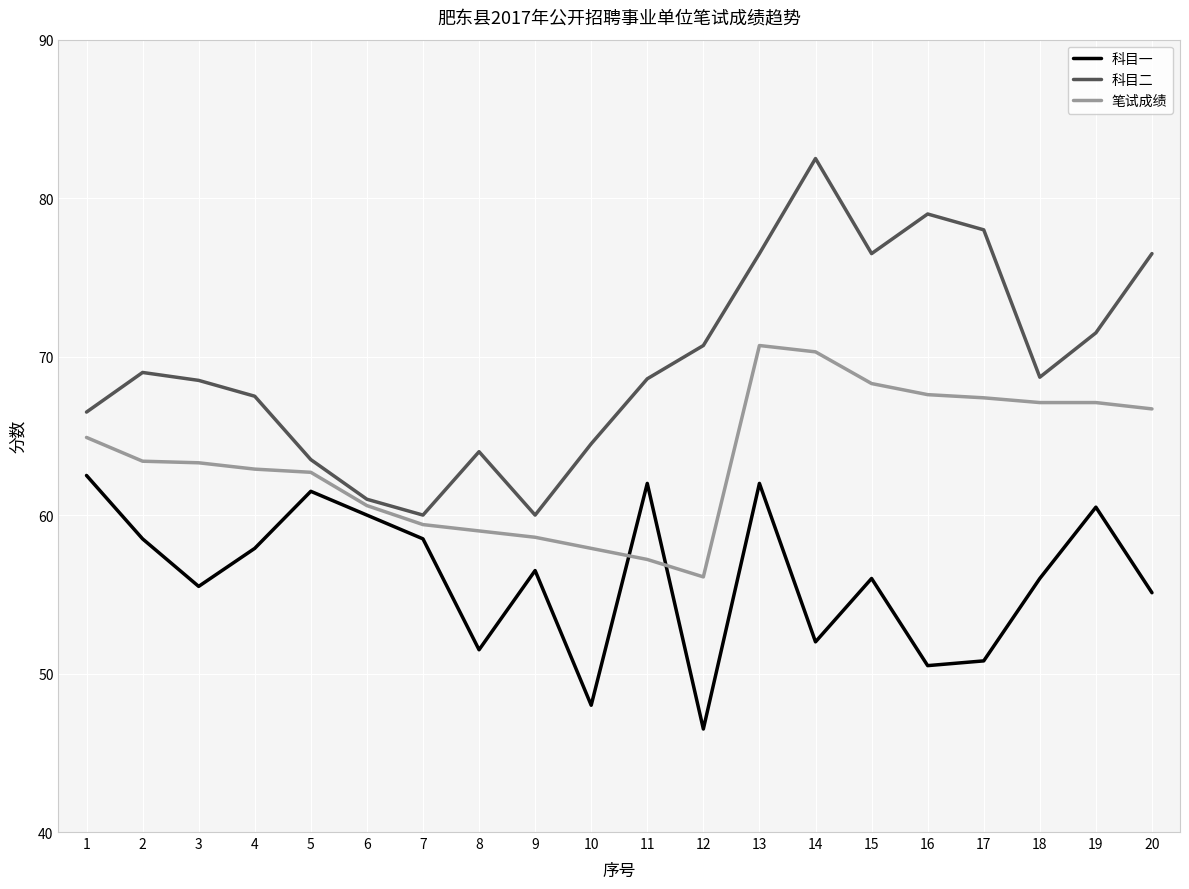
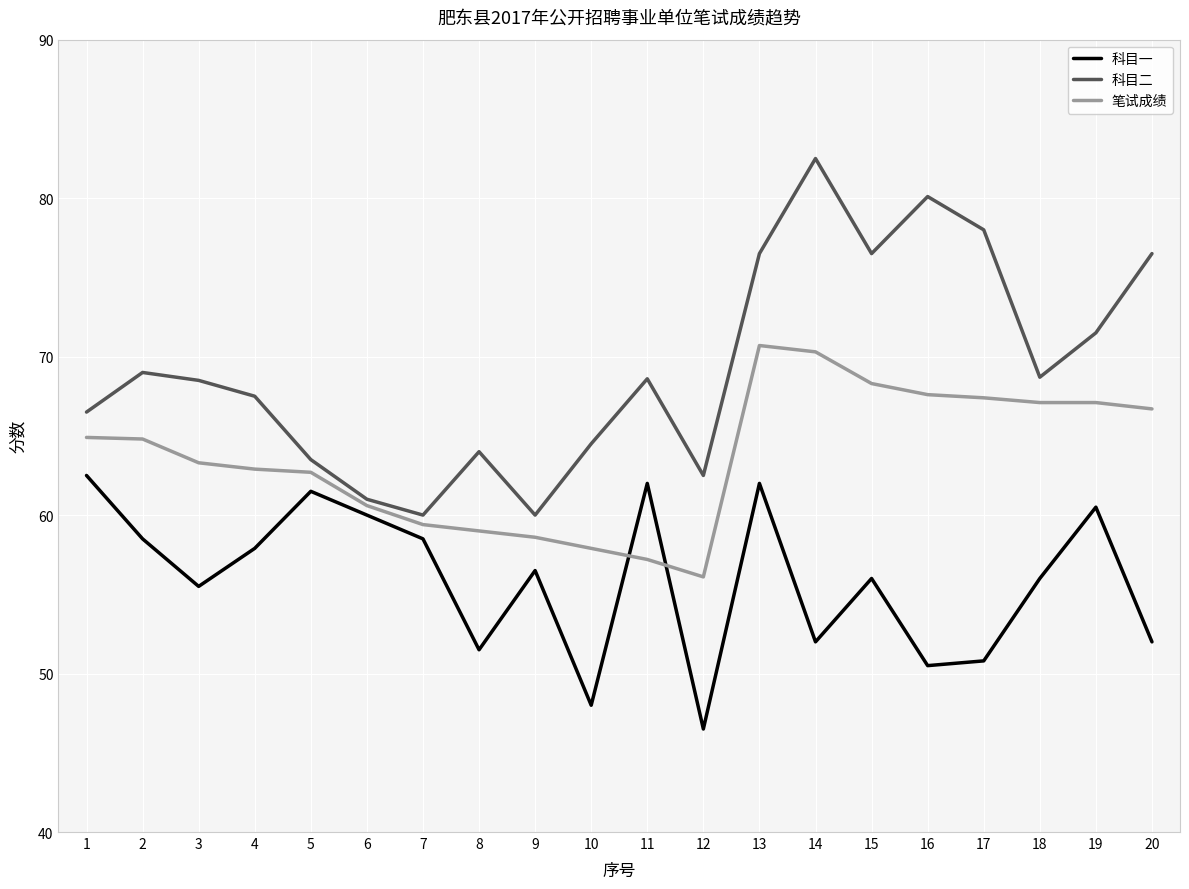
笔试成绩, 2: 63.4 -> 64.8
科目二, 12: 70.7 -> 62.5
科目二, 16: 79.0 -> 80.1
科目一, 20: 55.1 -> 52.0
